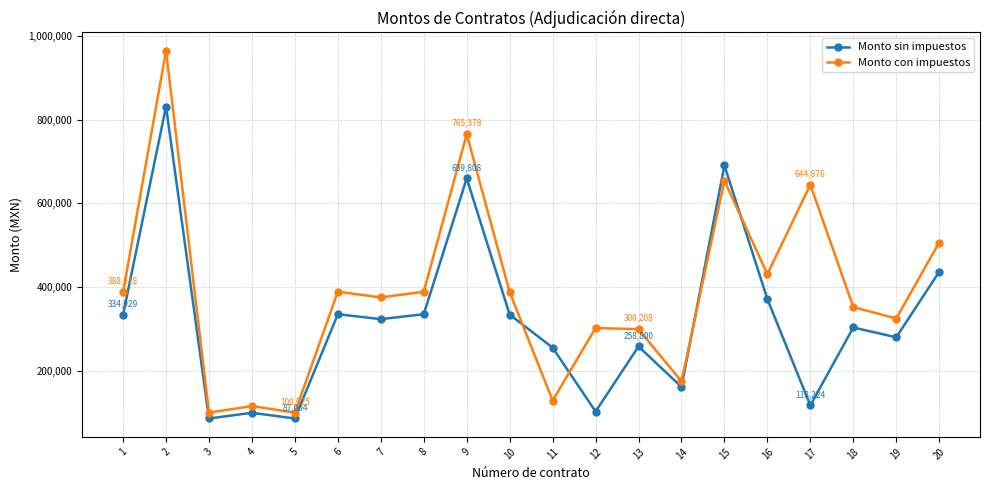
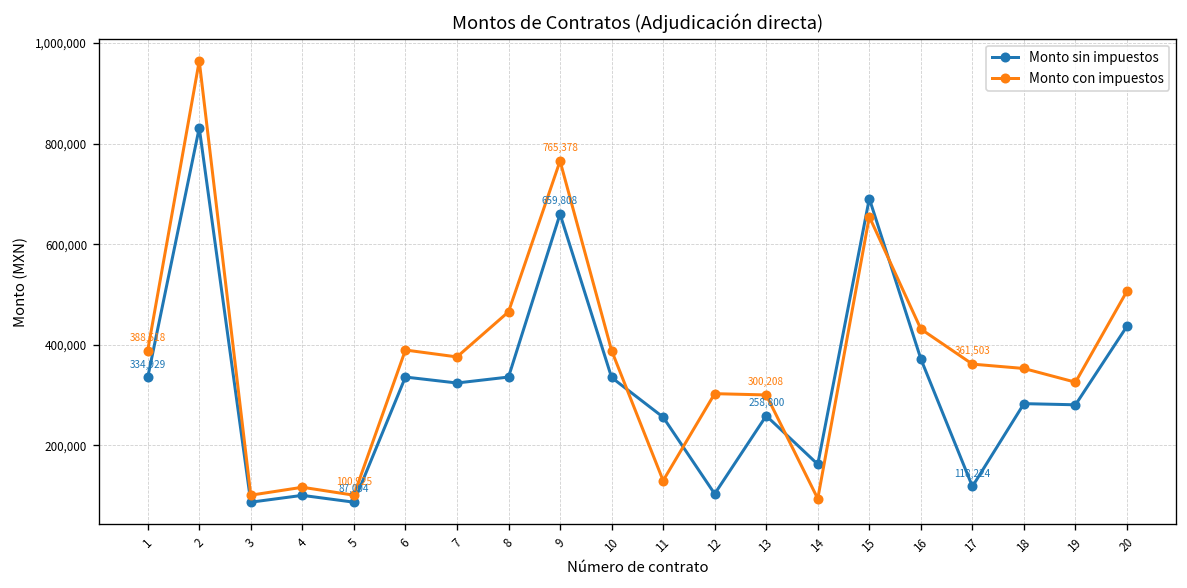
Monto con impuestos, 8: 390,000 -> 470,000
Monto con impuestos, 14: 180,000 -> 90,000
Monto con impuestos, 17: 644,876 -> 361,503
Monto sin impuestos, 18: 300,000 -> 280,000
